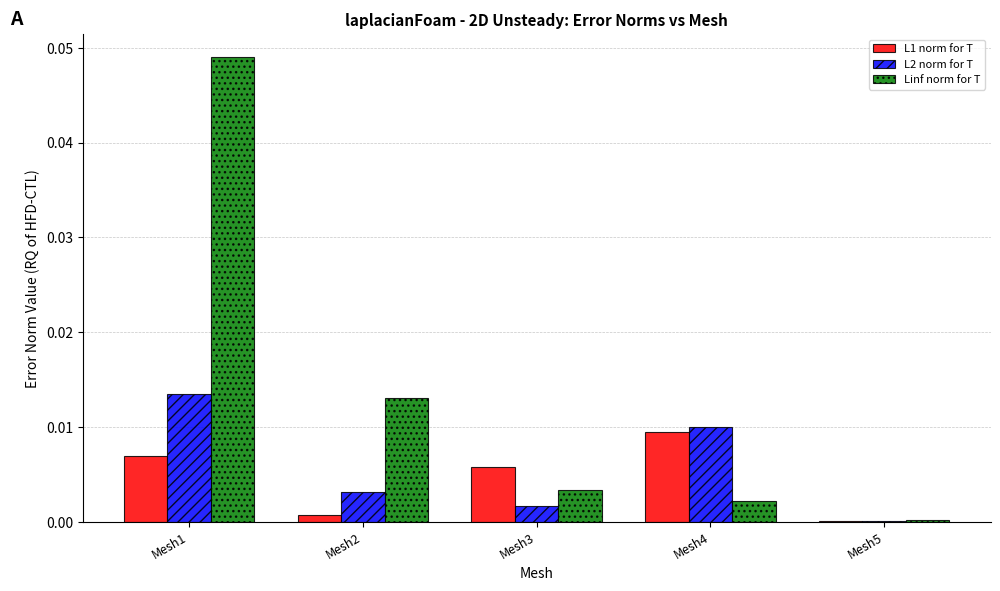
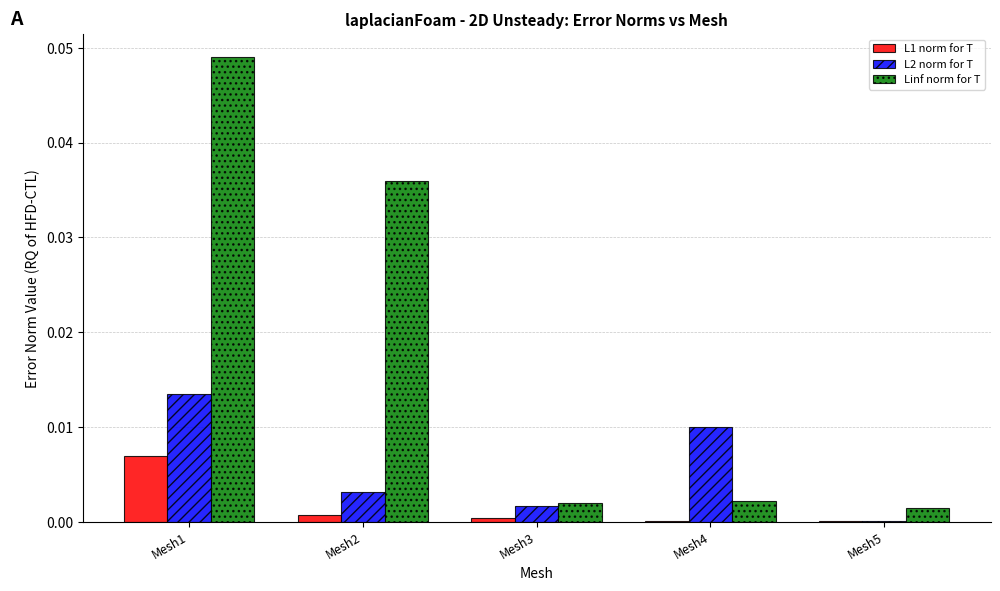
Linf norm for T, Mesh2: 0.013 -> 0.036
L1 norm for T, Mesh3: 0.006 -> 0.000
Linf norm for T, Mesh3: 0.003 -> 0.002
L1 norm for T, Mesh4: 0.009 -> 0.000
Linf norm for T, Mesh5: 0.000 -> 0.001
